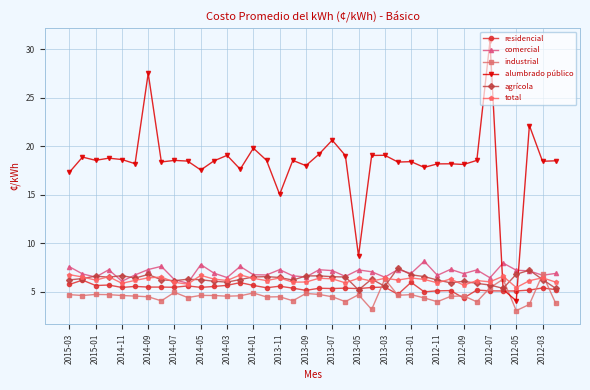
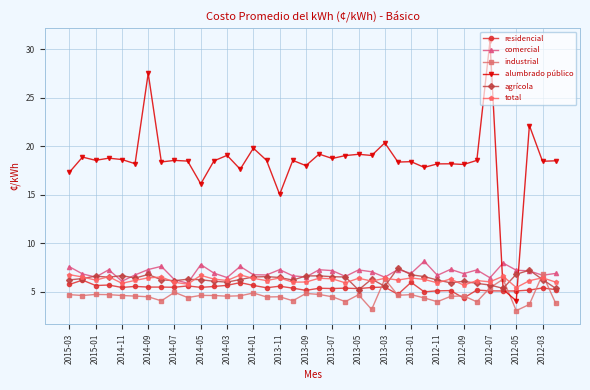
alumbrado público, 2014-05: 18 -> 16
alumbrado público, 2013-07: 21 -> 19
alumbrado público, 2013-05: 9 -> 19
alumbrado público, 2013-03: 19 -> 20
